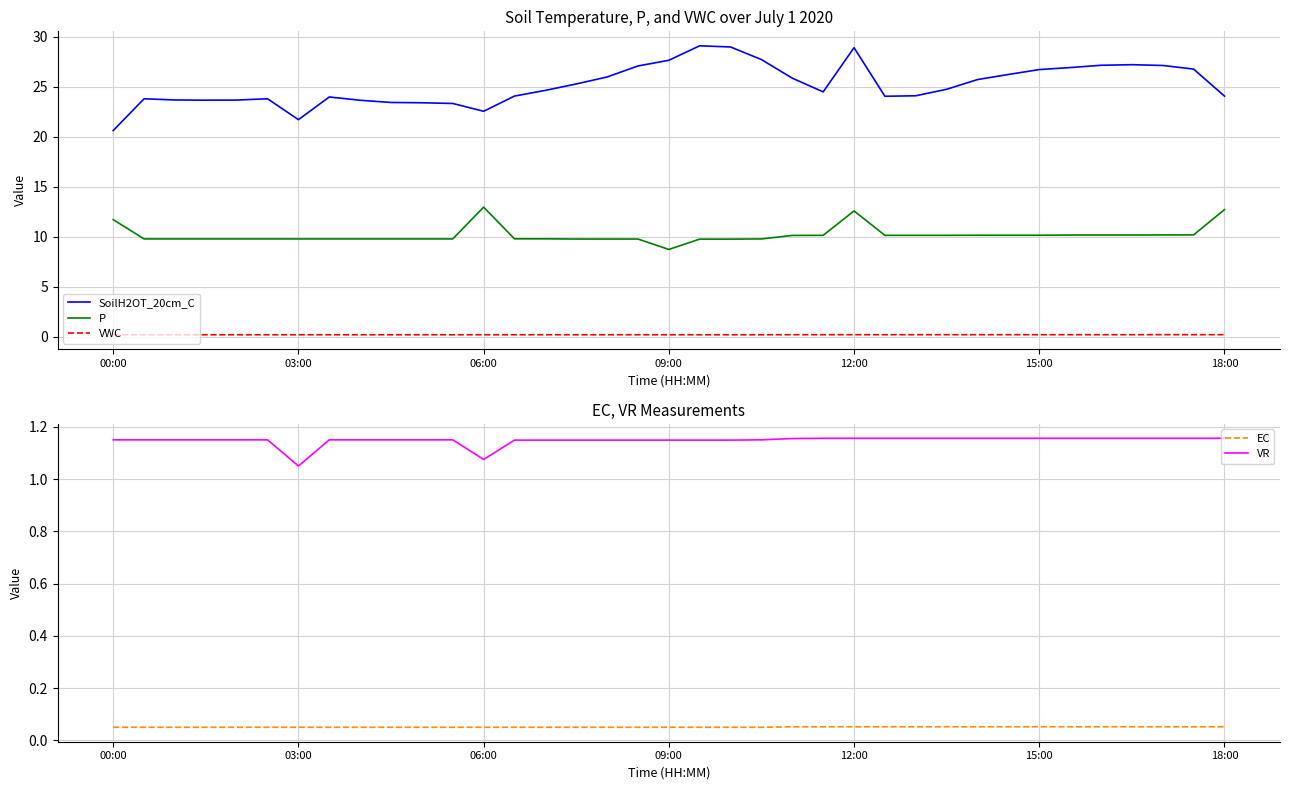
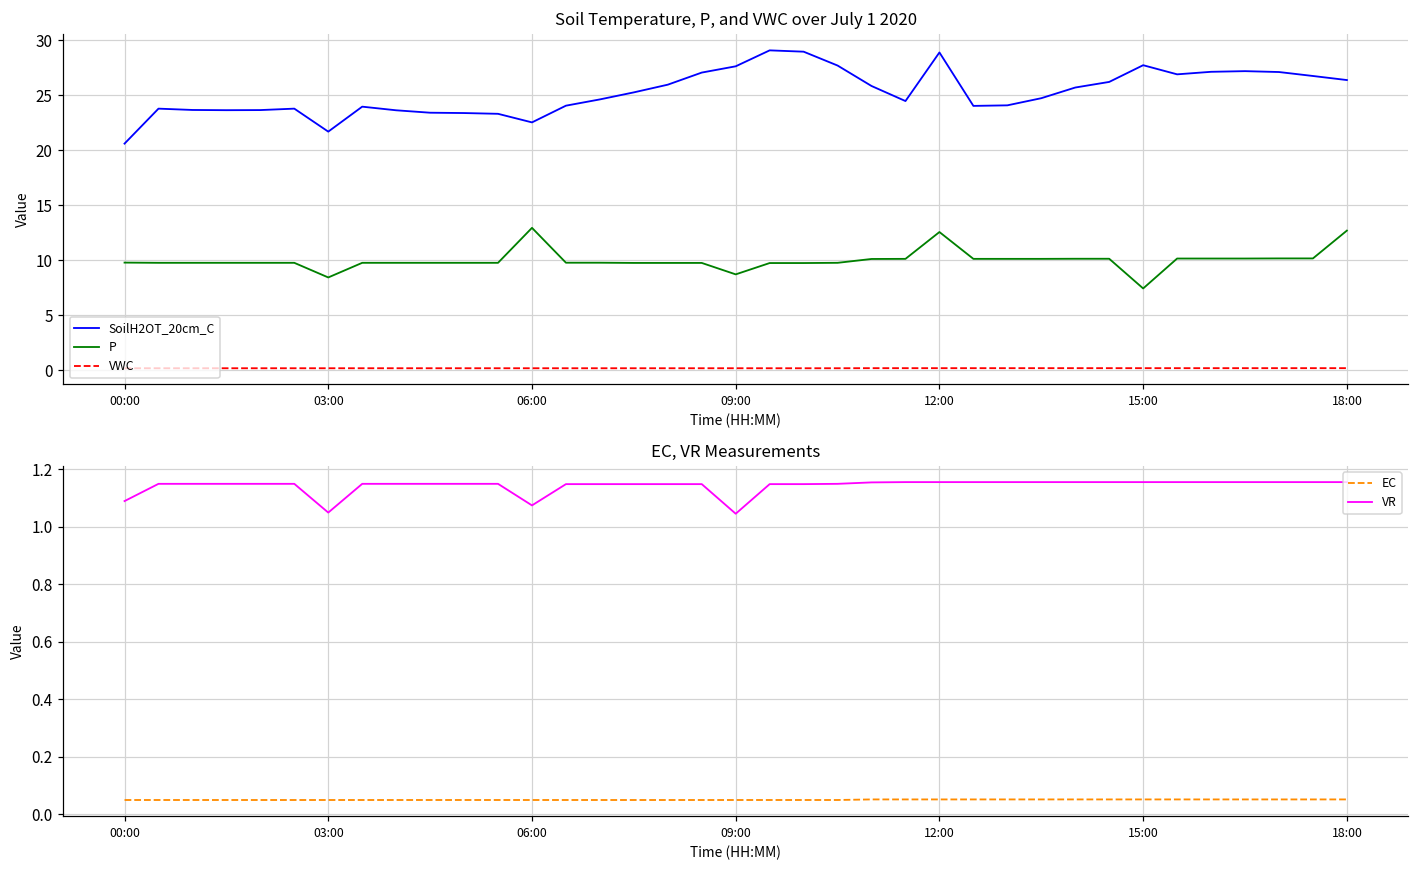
Soil Temperature, P, and VWC over July 1 2020, P, 00:00: 12 -> 10
Soil Temperature, P, and VWC over July 1 2020, P, 03:00: 10 -> 8
Soil Temperature, P, and VWC over July 1 2020, SoilH2OT_20cm_C, 15:00: 27 -> 28
Soil Temperature, P, and VWC over July 1 2020, P, 15:00: 10 -> 7
Soil Temperature, P, and VWC over July 1 2020, SoilH2OT_20cm_C, 18:00: 24 -> 26
EC, VR Measurements, VR, 00:00: 1.15 -> 1.09
EC, VR Measurements, VR, 09:00: 1.15 -> 1.05
